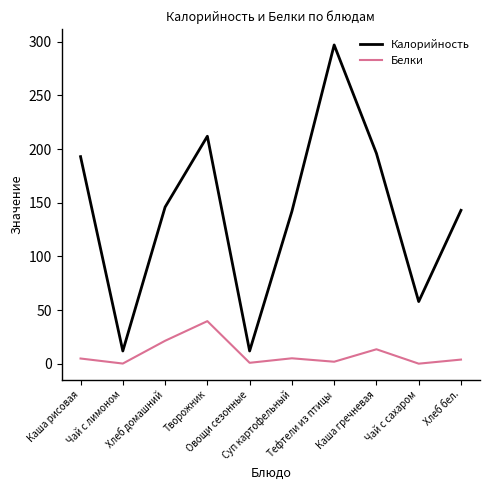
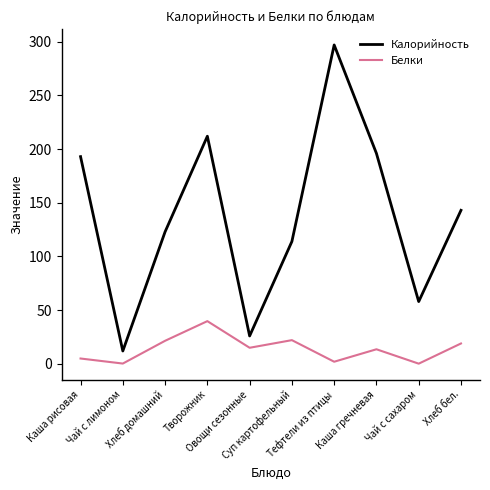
Калорийность, Хлеб домашний: 146 -> 123
Калорийность, Овощи сезонные: 12 -> 26
Белки, Овощи сезонные: 1 -> 15
Калорийность, Суп картофельный: 142 -> 114
Белки, Суп картофельный: 5 -> 22
Белки, Хлеб бел.: 4 -> 19
